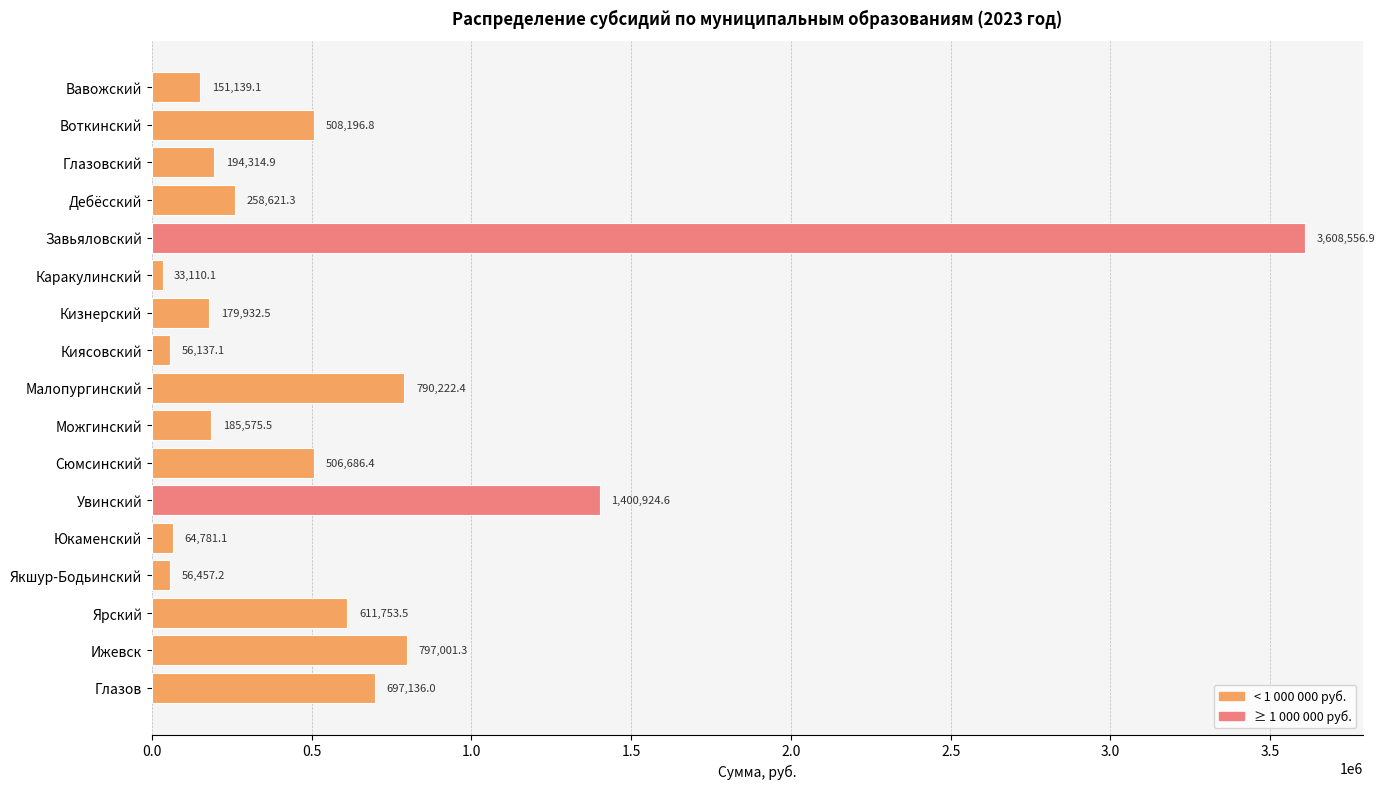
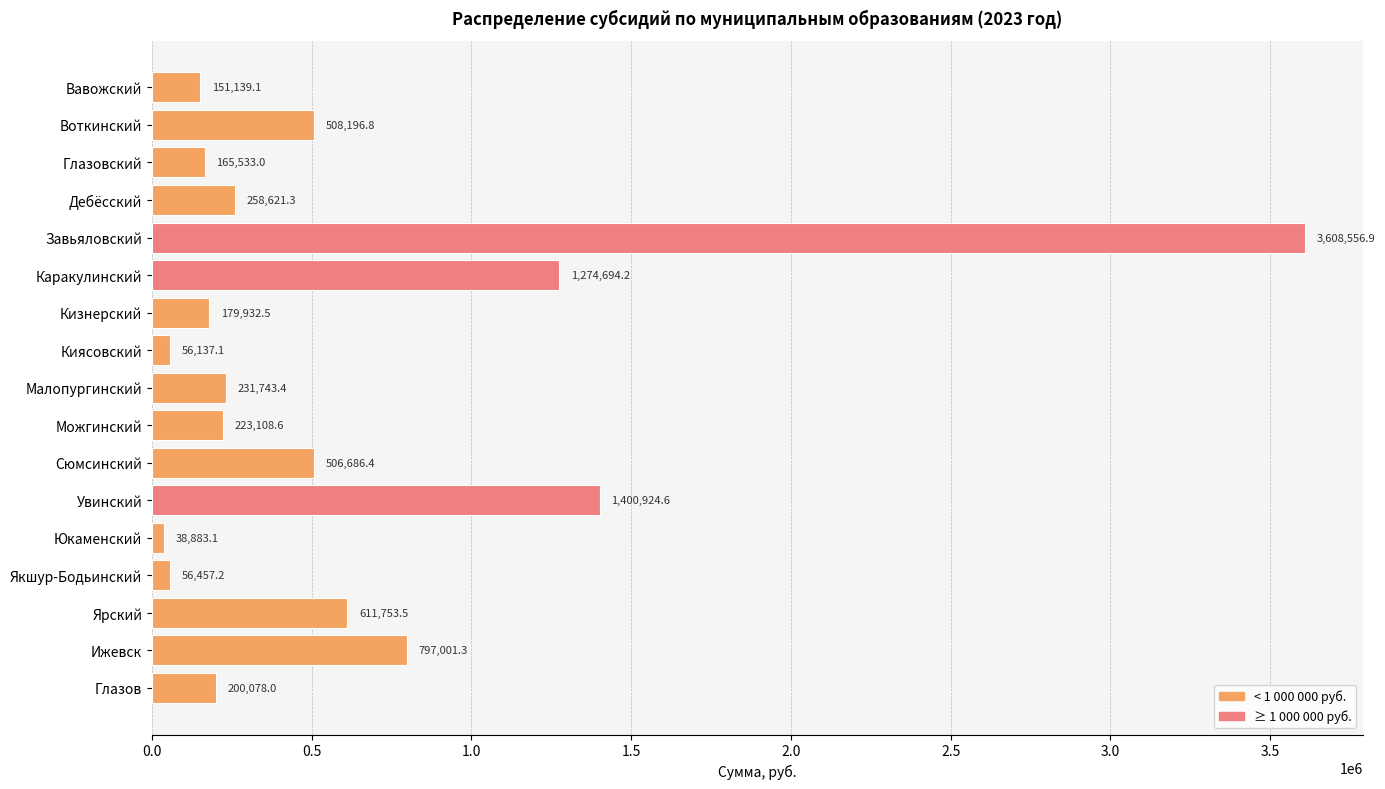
Глазовский: 194,314.9 -> 165,533.0
Каракулинский: 33,110.1 -> 1,274,694.2
Малопургинский: 790,222.4 -> 231,743.4
Можгинский: 185,575.5 -> 223,108.6
Юкаменский: 64,781.1 -> 38,883.1
Глазов: 697,136.0 -> 200,078.0
